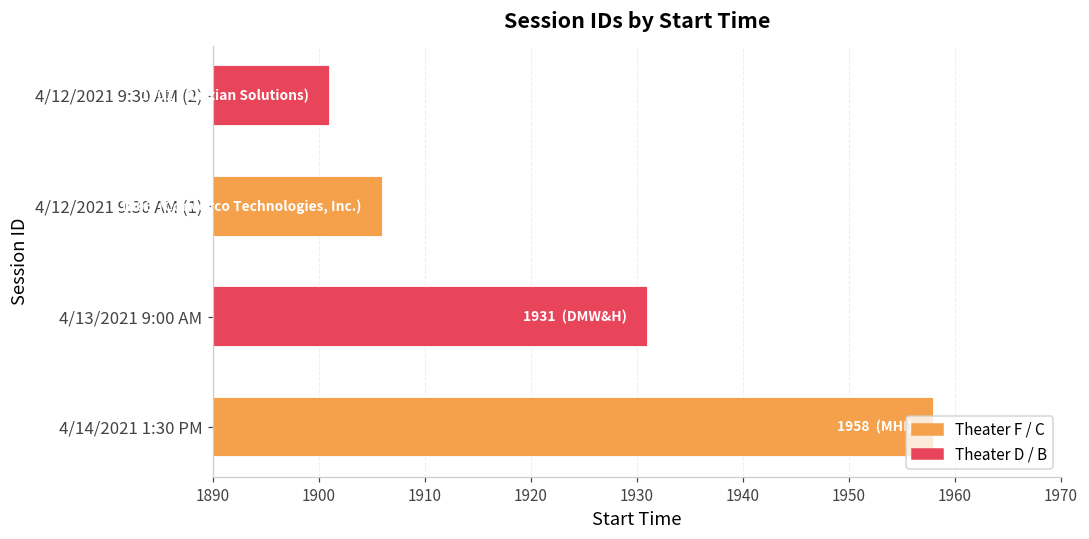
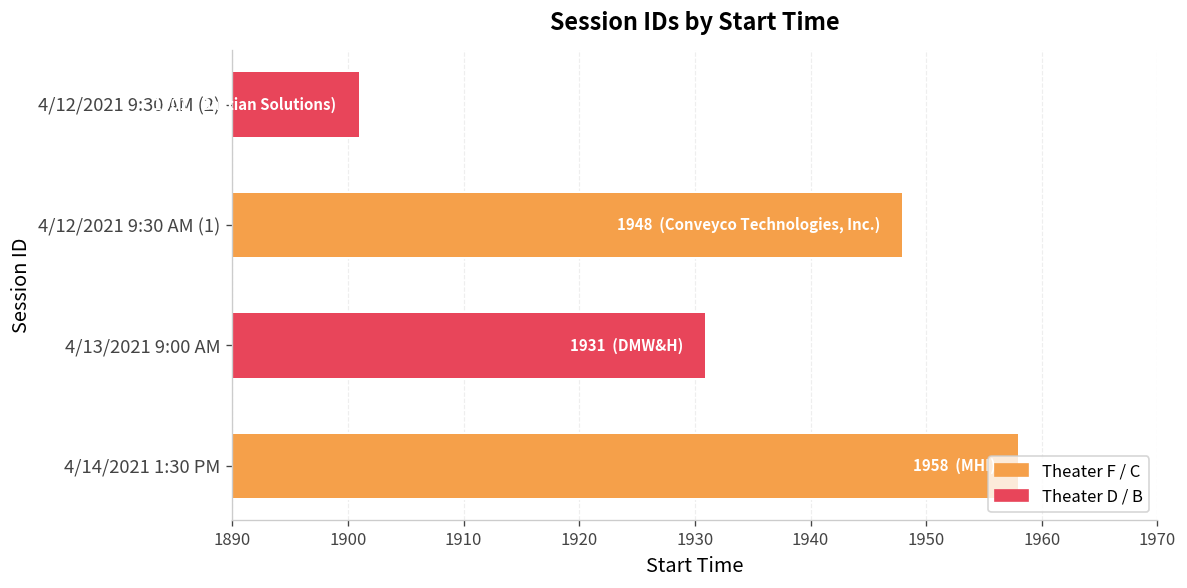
4/12/2021 9:30 AM (1): 1906 -> 1948
